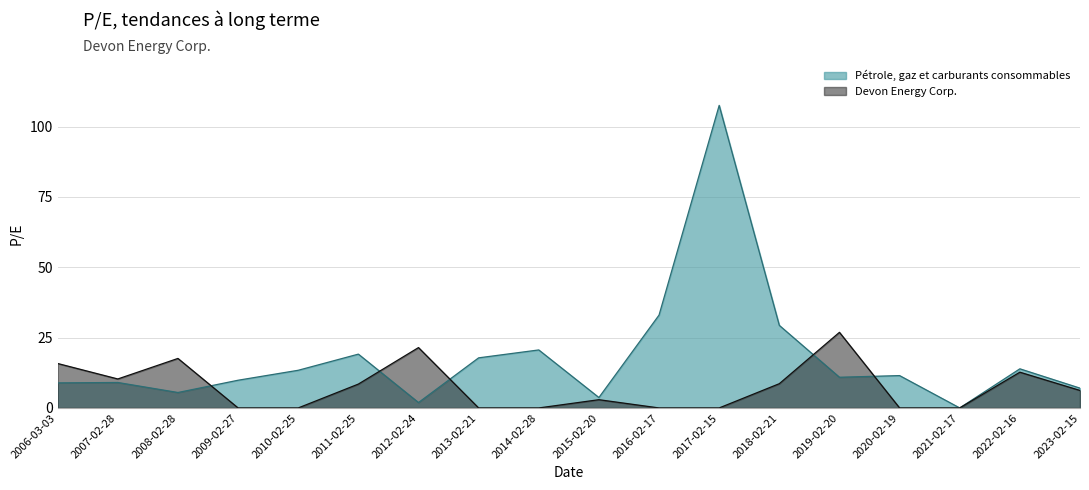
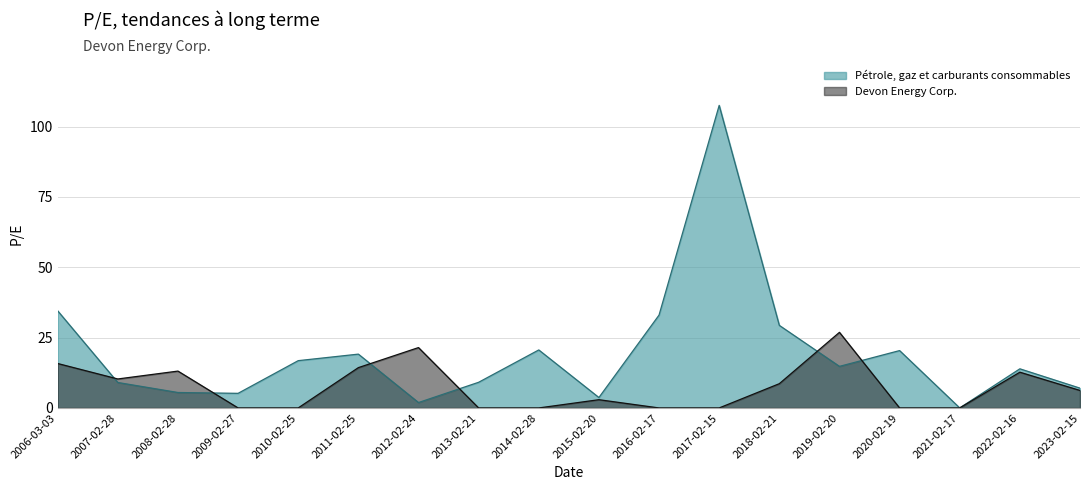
Pétrole, gaz et carburants consommables, 2006-03-03: 9 -> 35
Devon Energy Corp., 2008-02-28: 18 -> 13
Pétrole, gaz et carburants consommables, 2009-02-27: 10 -> 5
Pétrole, gaz et carburants consommables, 2010-02-25: 13 -> 17
Devon Energy Corp., 2011-02-25: 8 -> 14
Pétrole, gaz et carburants consommables, 2013-02-21: 18 -> 9
Pétrole, gaz et carburants consommables, 2019-02-20: 11 -> 15
Pétrole, gaz et carburants consommables, 2020-02-19: 12 -> 20
